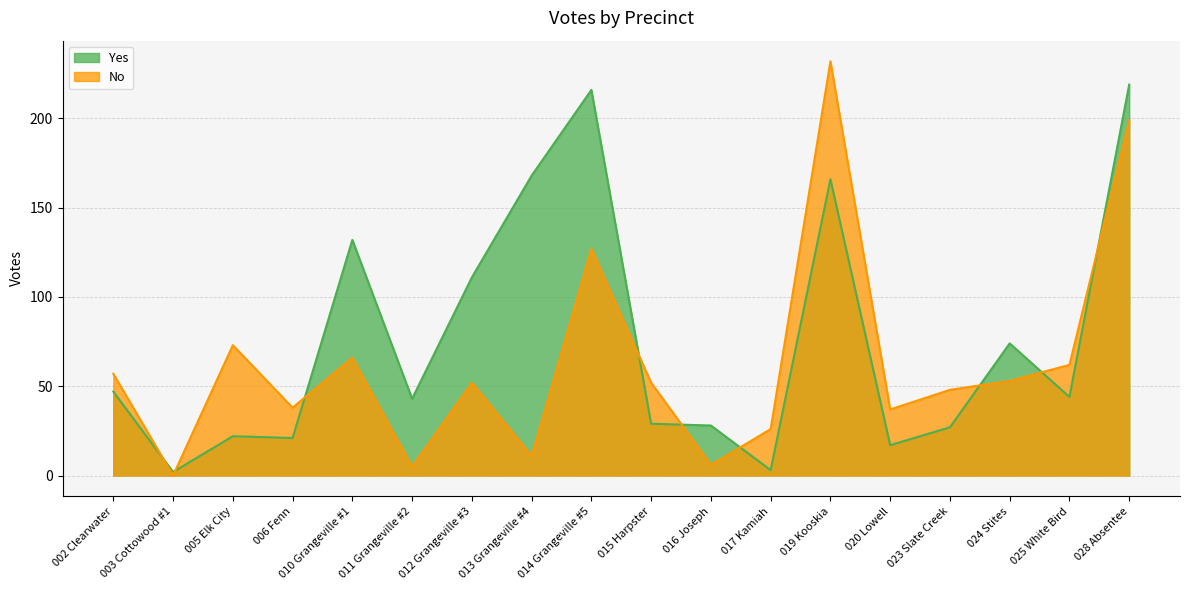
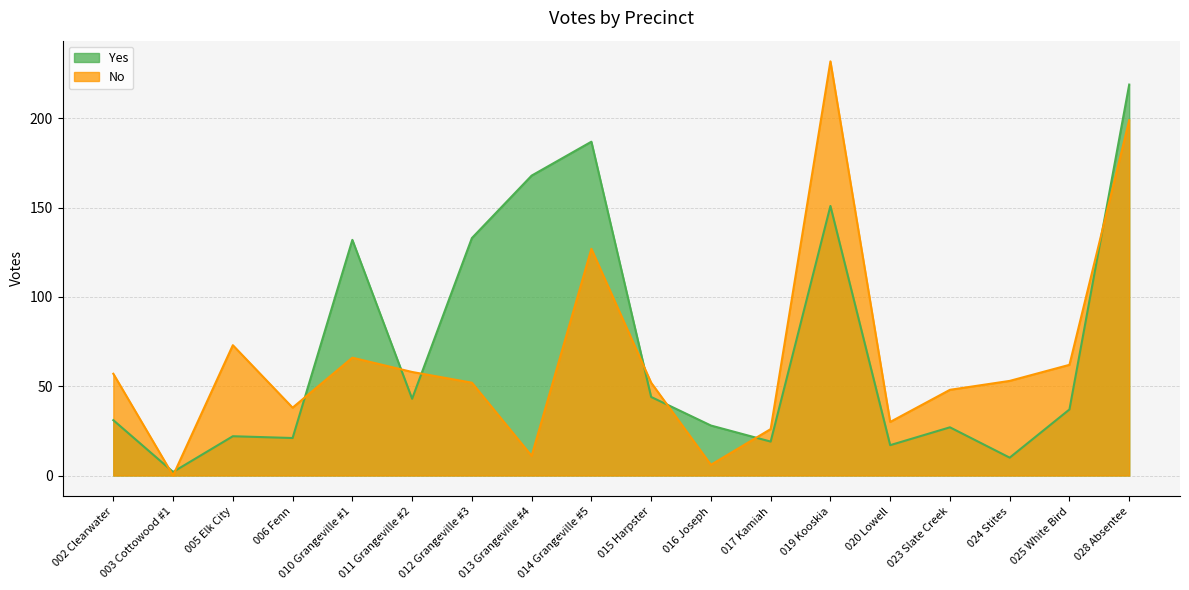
Yes, 002 Clearwater: 47 -> 31
No, 011 Grangeville #2: 5 -> 58
Yes, 012 Grangeville #3: 111 -> 133
Yes, 014 Grangeville #5: 216 -> 187
Yes, 015 Harpster: 29 -> 44
Yes, 017 Kamiah: 3 -> 19
Yes, 019 Kooskia: 166 -> 151
No, 020 Lowell: 37 -> 30
Yes, 024 Stites: 74 -> 10
Yes, 025 White Bird: 44 -> 37
